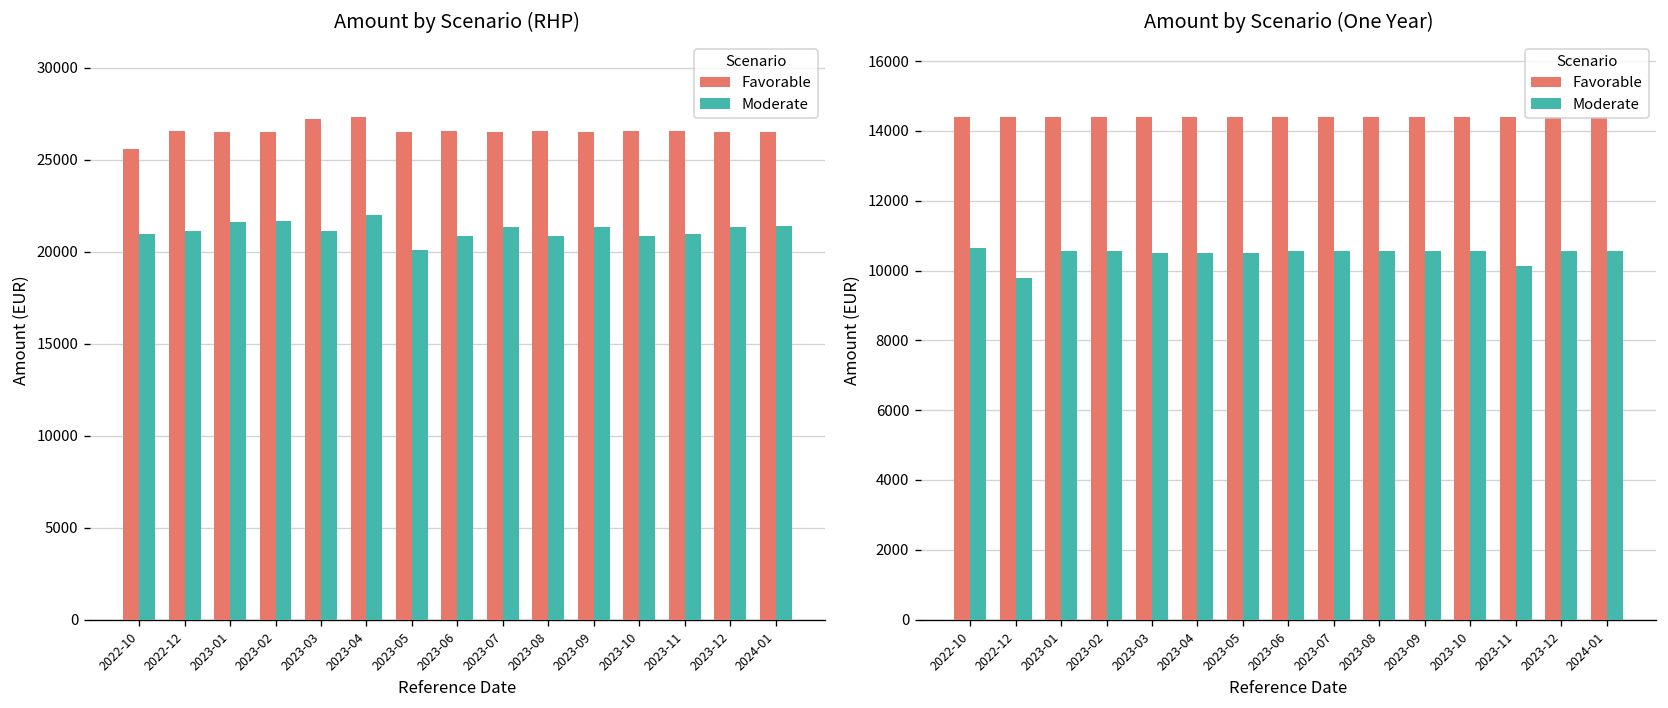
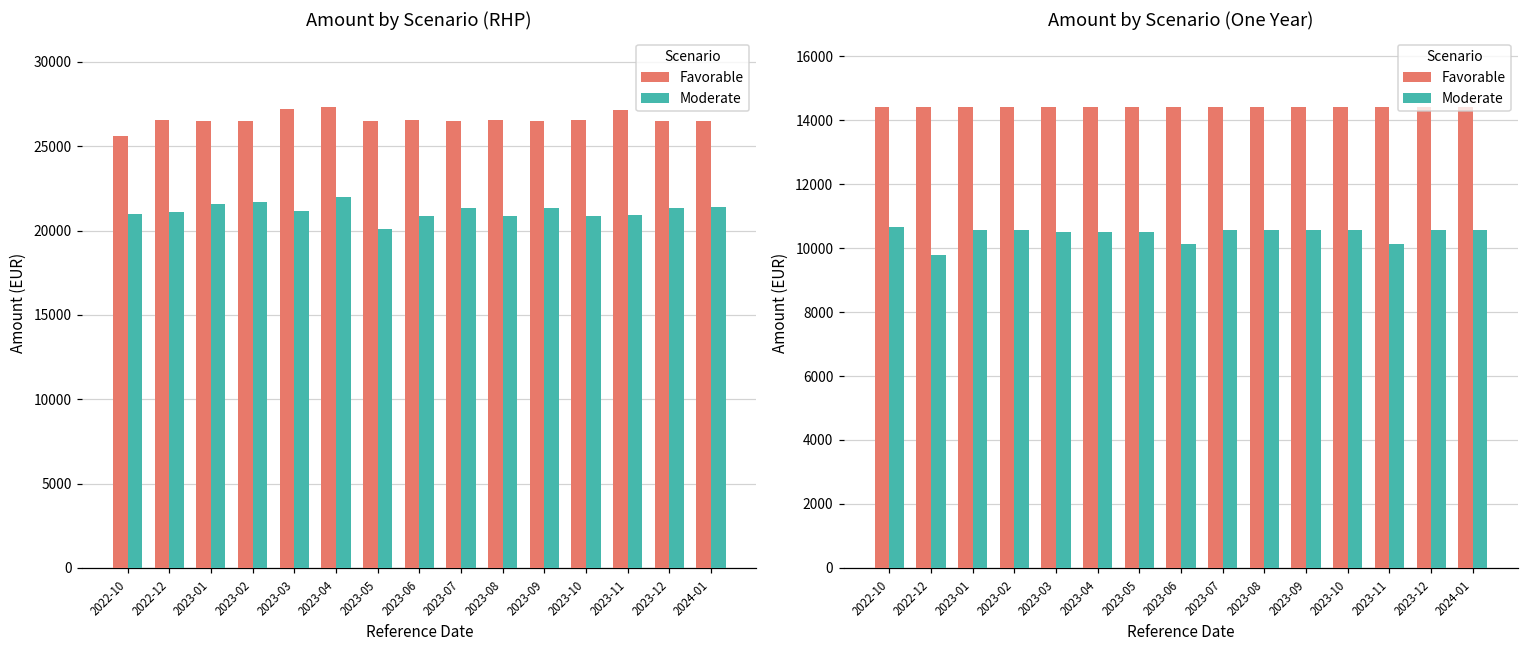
Amount by Scenario (RHP), Favorable, 2023-11: 26600 -> 27200
Amount by Scenario (One Year), Moderate, 2023-06: 10600 -> 10100
